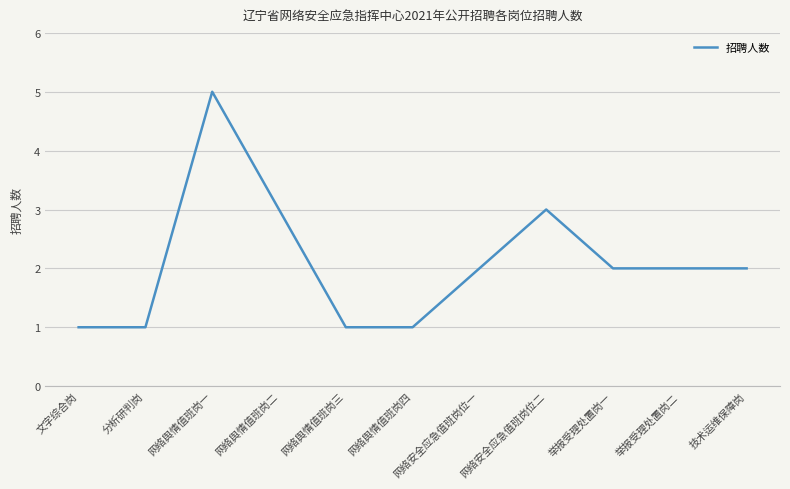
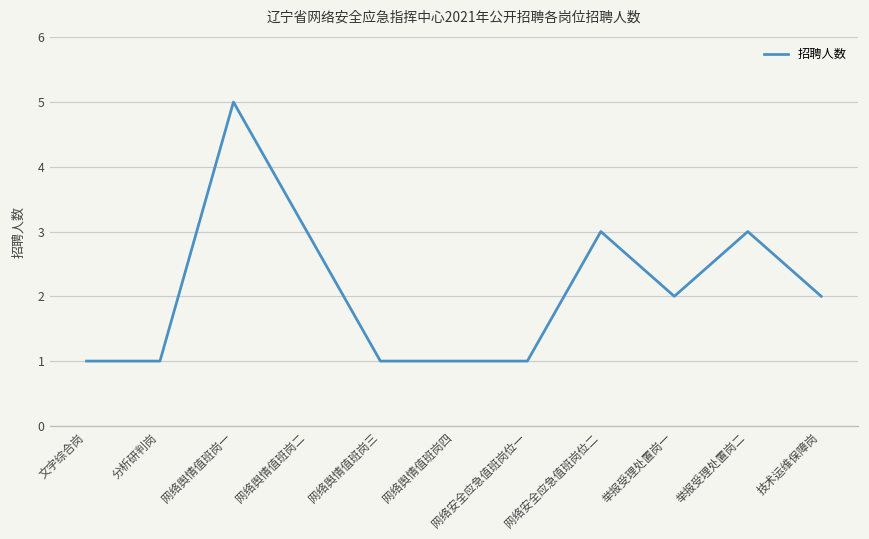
网络安全应急值班岗位一: 2 -> 1
举报受理处置岗二: 2 -> 3
